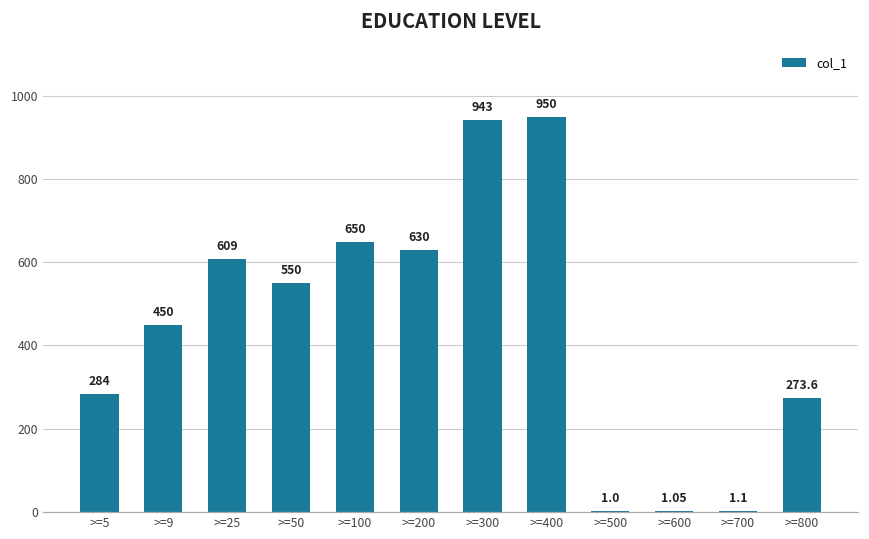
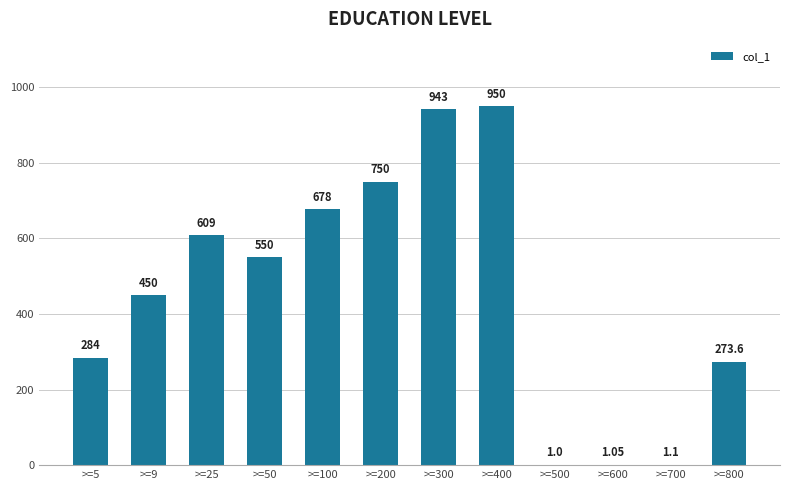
>=100: 650 -> 678
>=200: 630 -> 750
